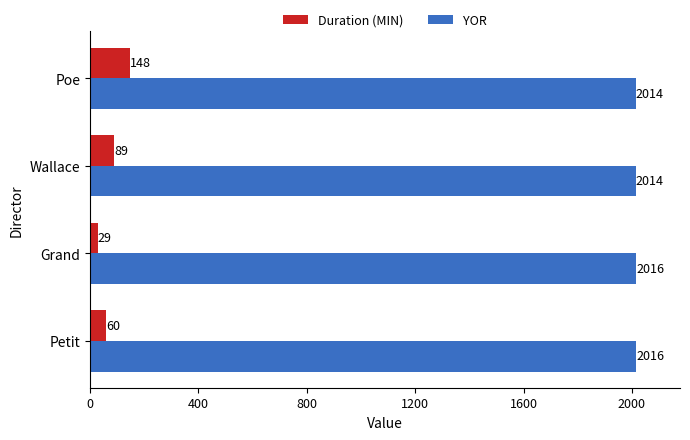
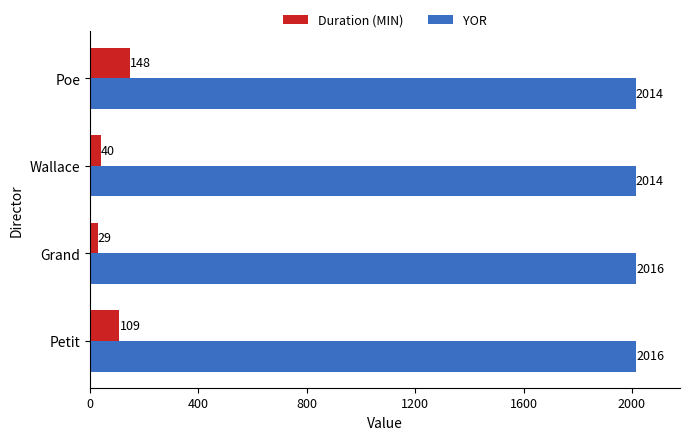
Duration (MIN), Wallace: 89 -> 40
Duration (MIN), Petit: 60 -> 109
